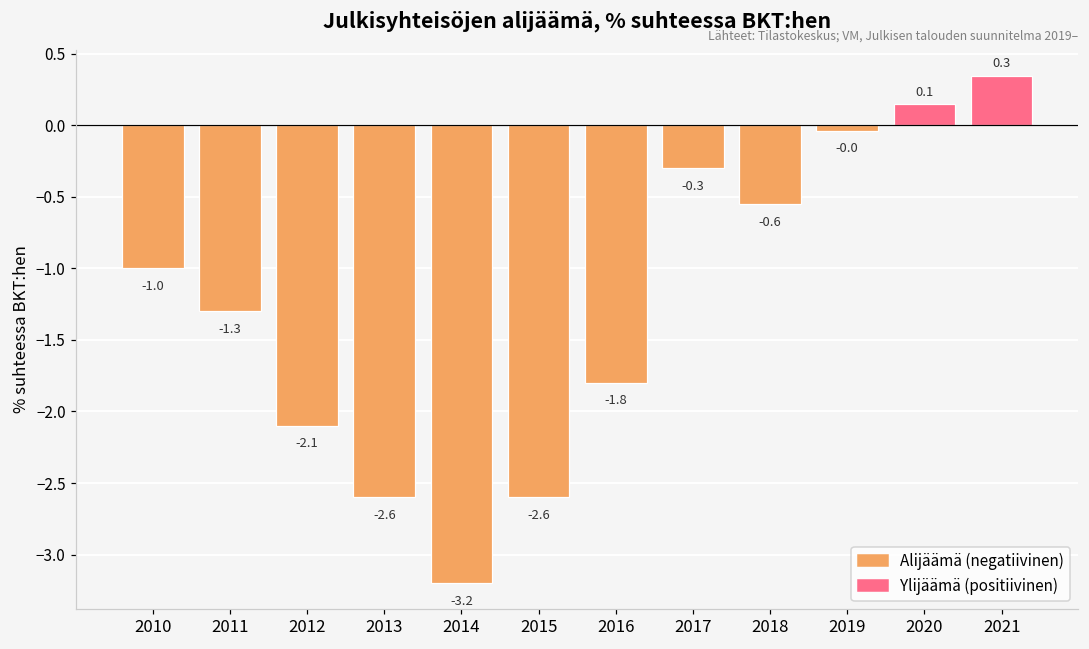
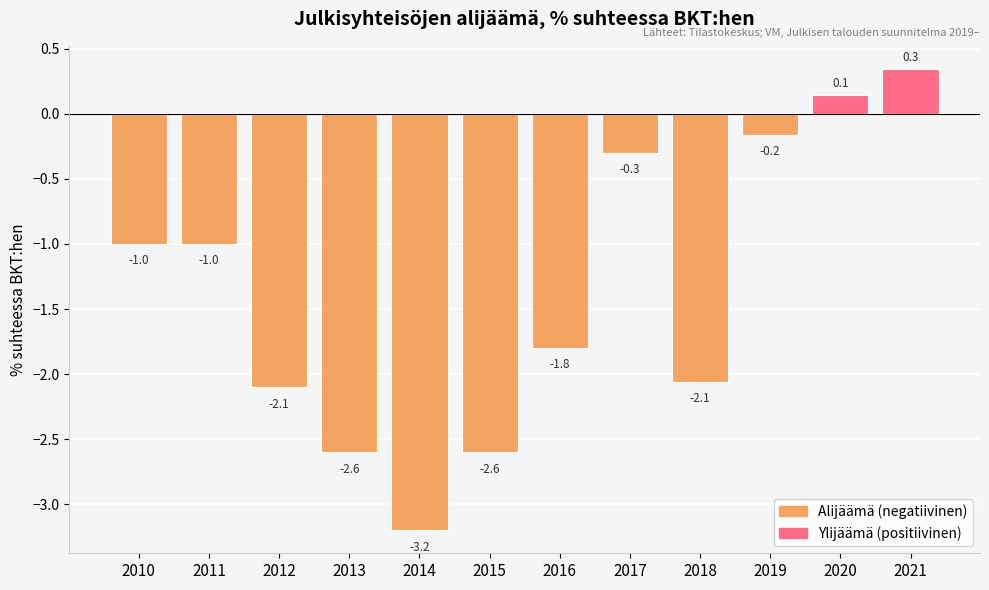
2011: -1.3 -> -1.0
2018: -0.6 -> -2.1
2019: -0.0 -> -0.2
